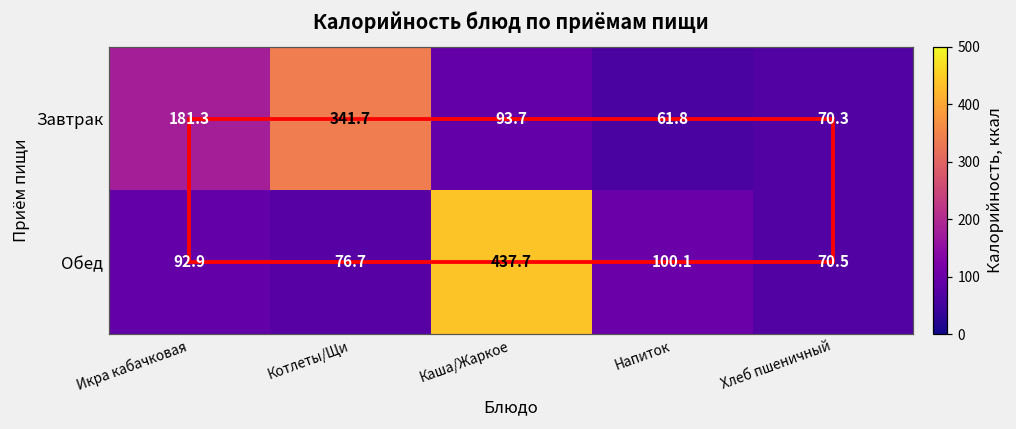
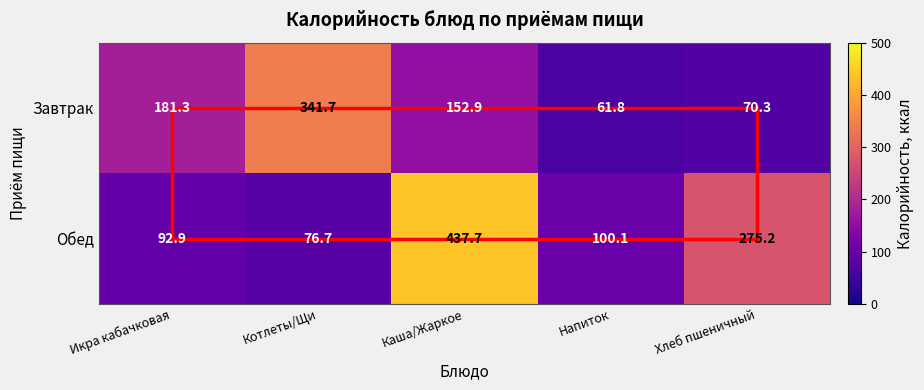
Завтрак, Каша/Жаркое: 93.7 -> 152.9
Обед, Хлеб пшеничный: 70.5 -> 275.2
